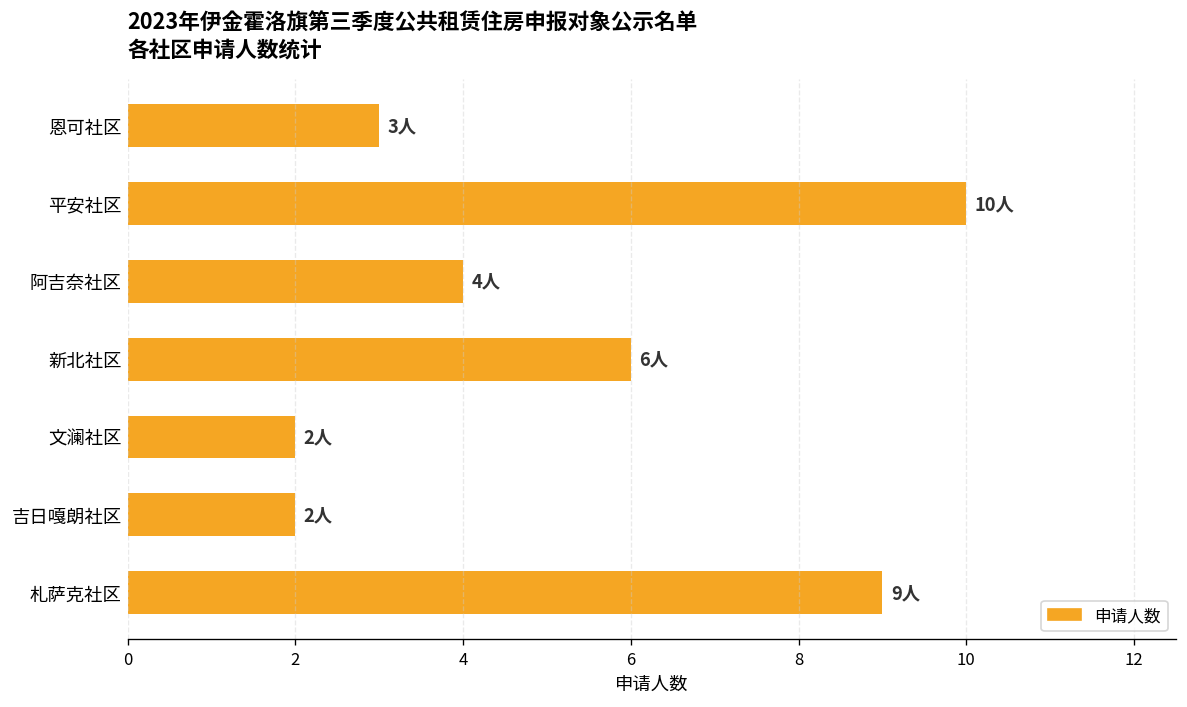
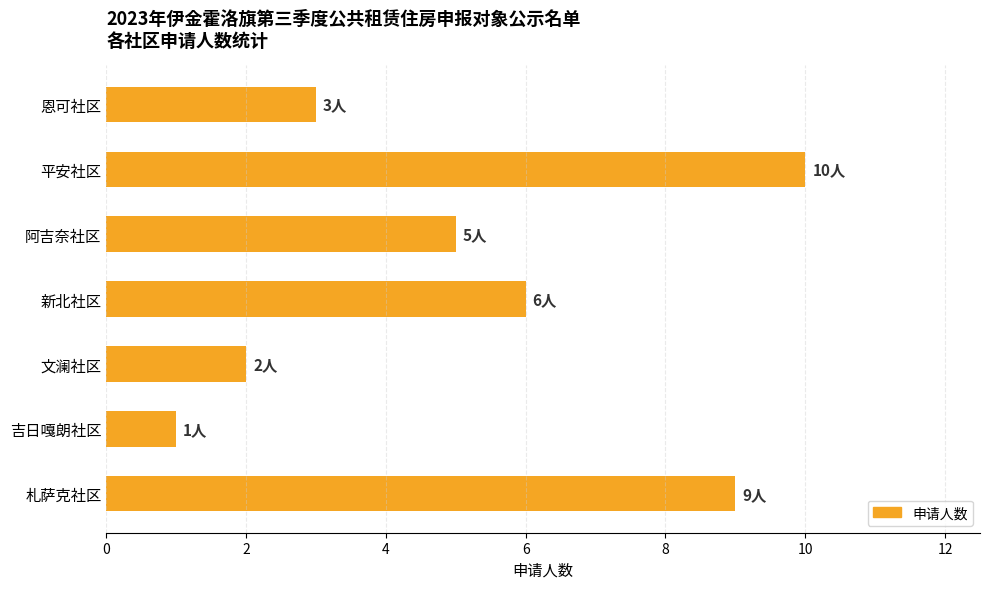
阿吉奈社区: 4人 -> 5人
吉日嘎朗社区: 2人 -> 1人
